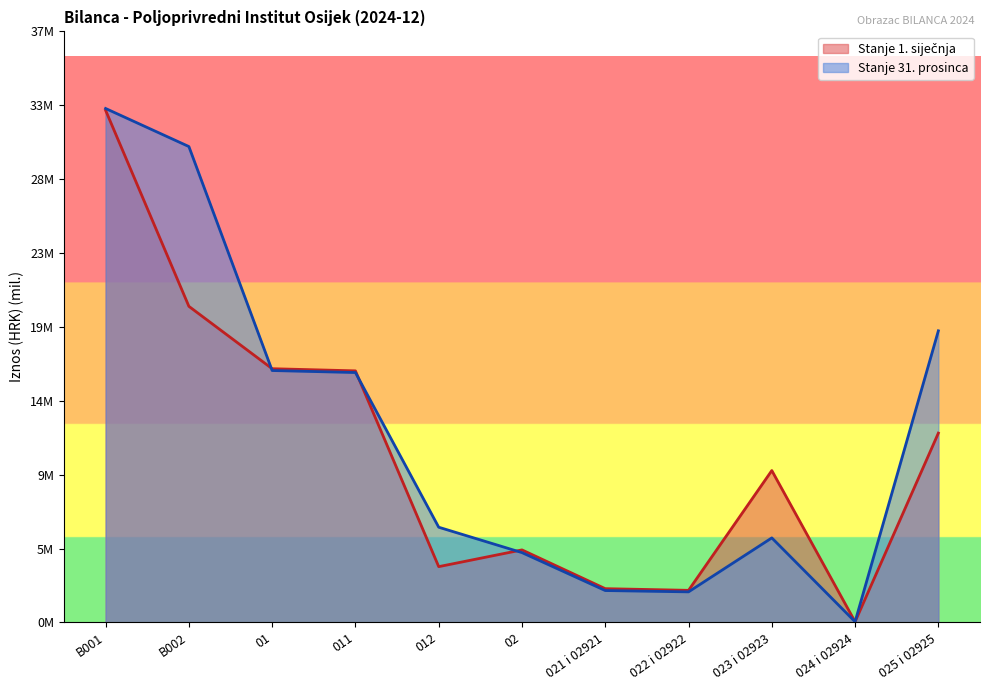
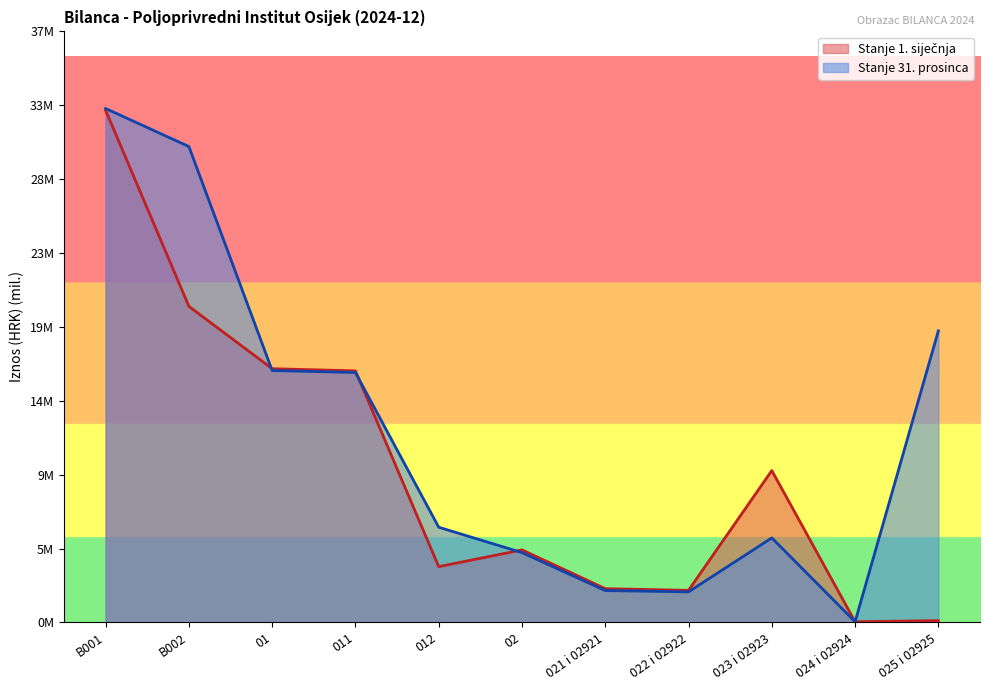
Stanje 1. siječnja, 025 i 02925: 11900000 -> 100000
